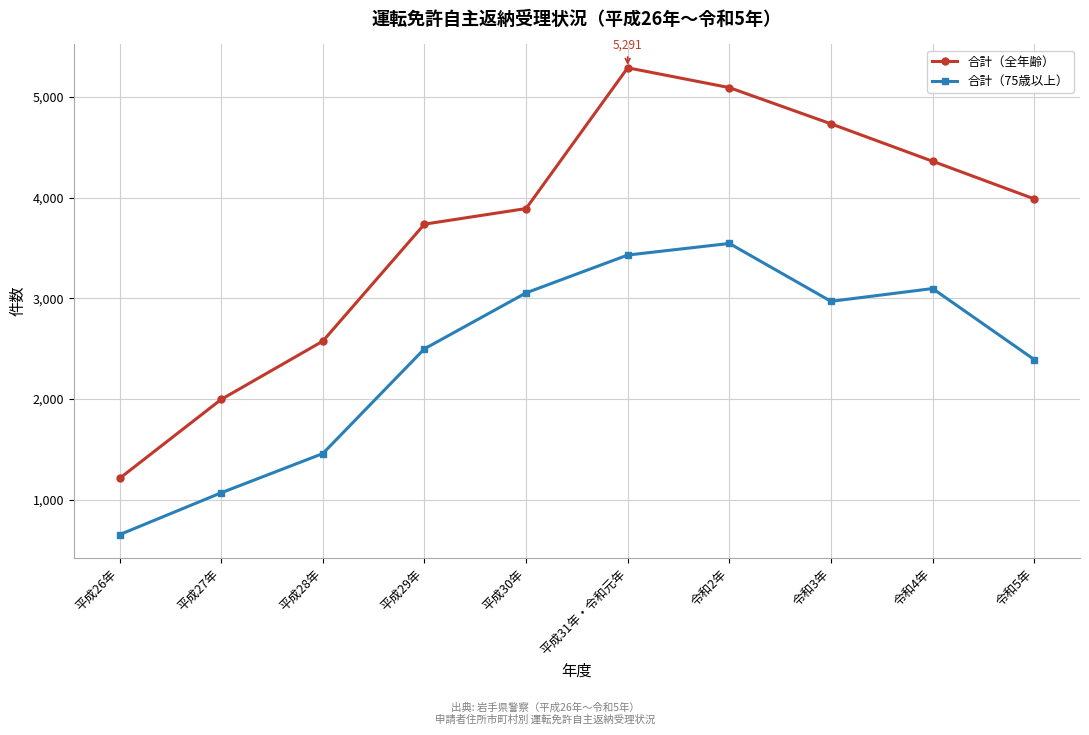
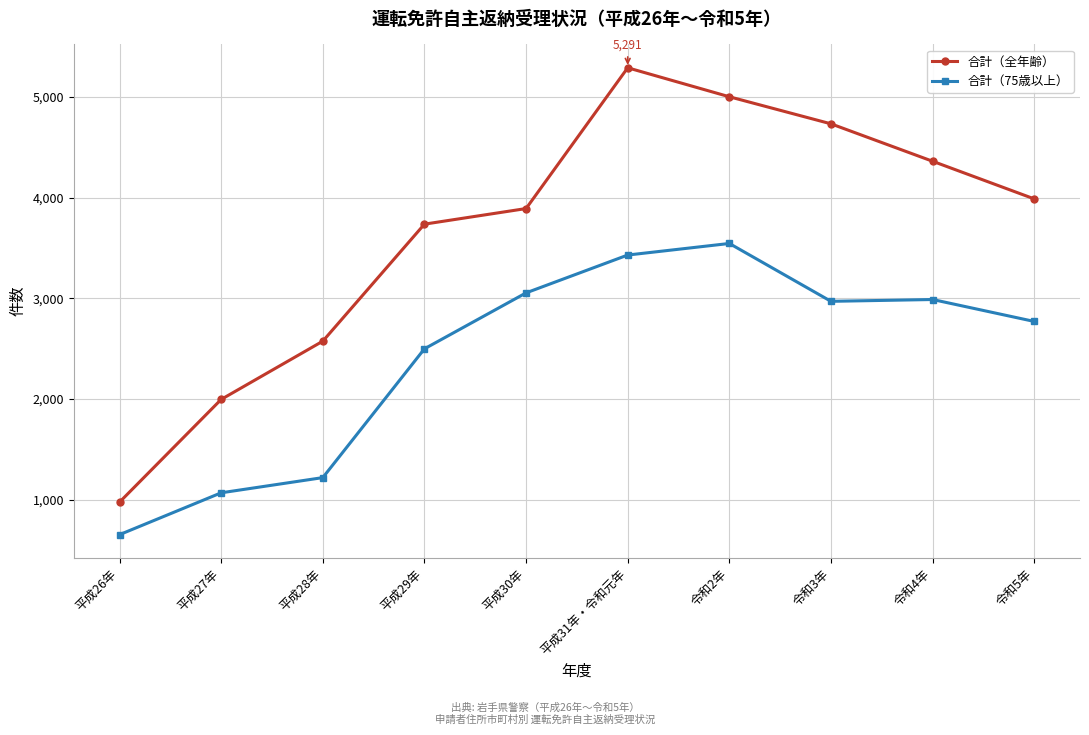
合計（全年齢）, 平成26年: 1,210 -> 970
合計（75歳以上）, 平成28年: 1,460 -> 1,220
合計（全年齢）, 令和2年: 5,090 -> 5,000
合計（75歳以上）, 令和4年: 3,100 -> 2,990
合計（75歳以上）, 令和5年: 2,390 -> 2,770
